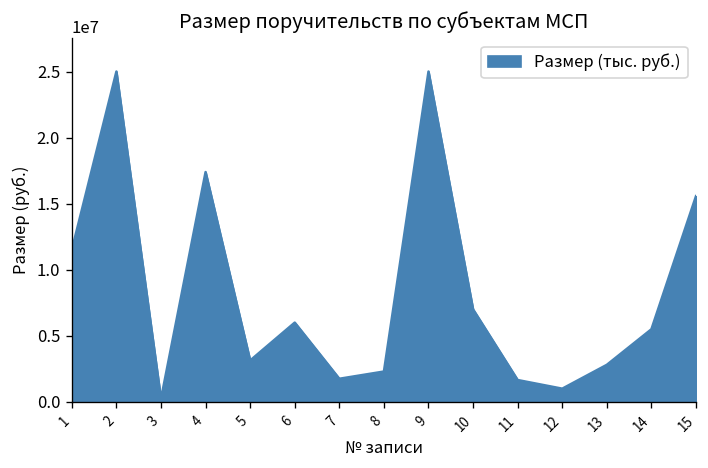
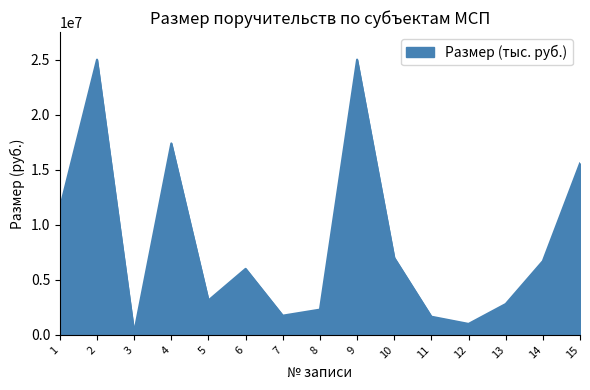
14: 5500000 -> 6700000
